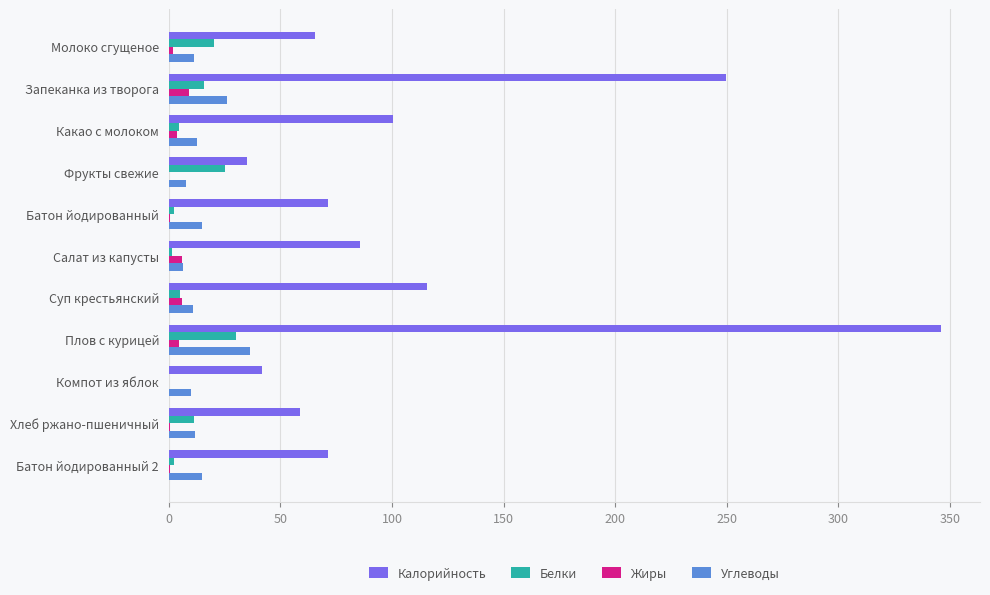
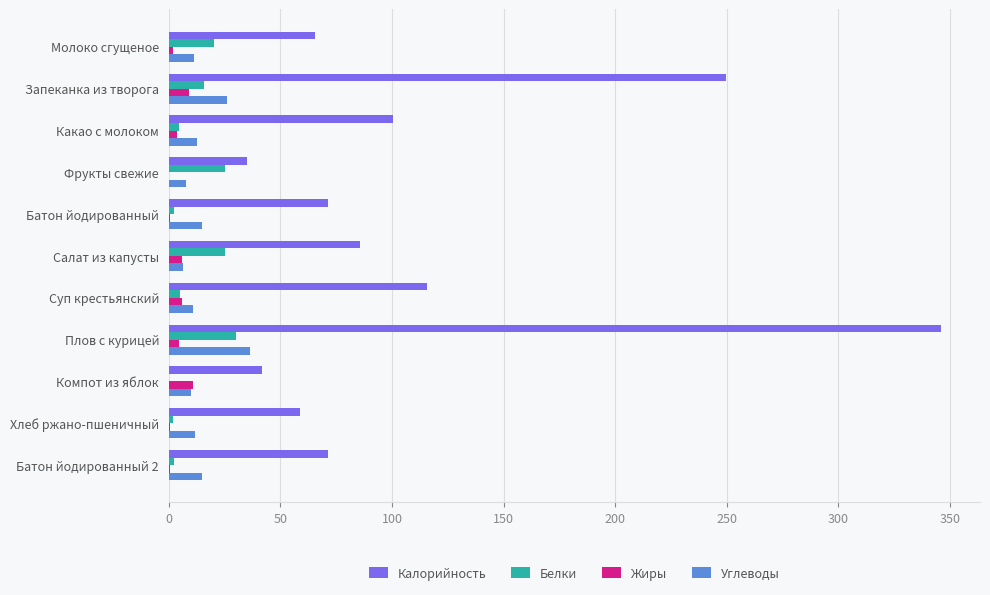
Белки, Салат из капусты: 2 -> 25
Жиры, Компот из яблок: 0 -> 11
Белки, Хлеб ржано-пшеничный: 11 -> 2
